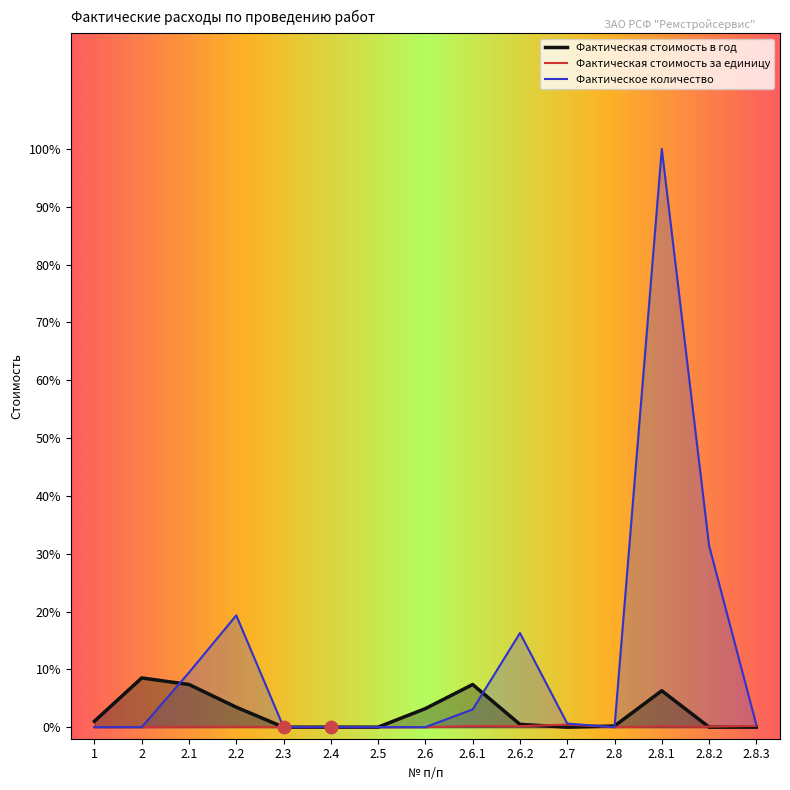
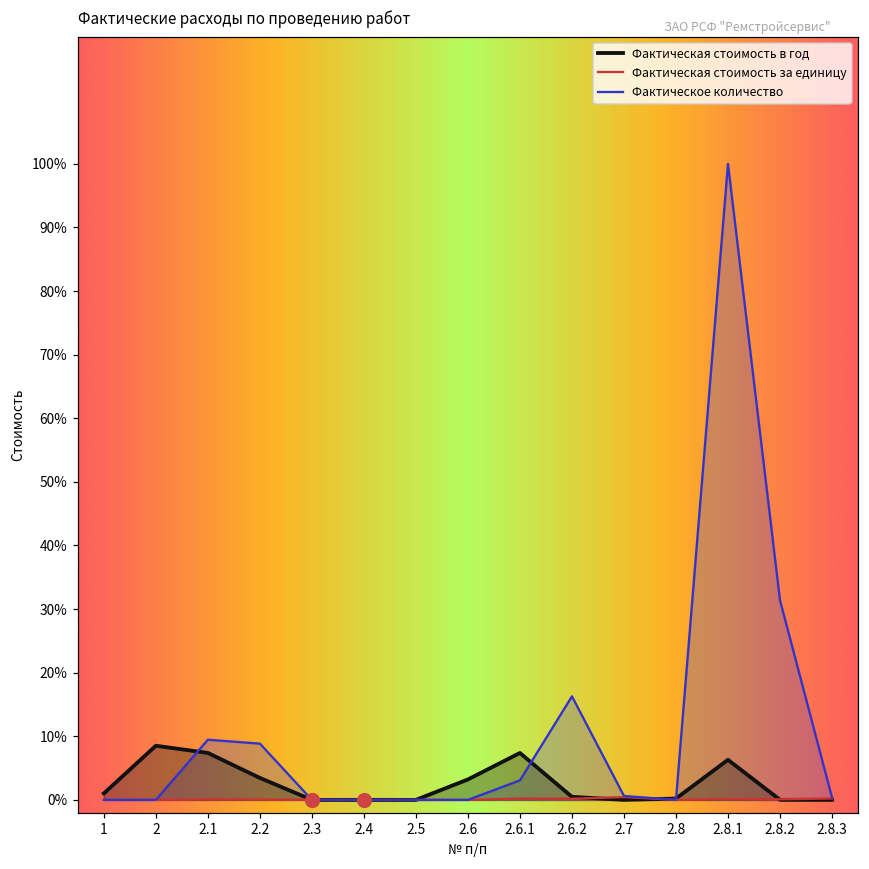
Фактическое количество, 2.2: 19% -> 9%
